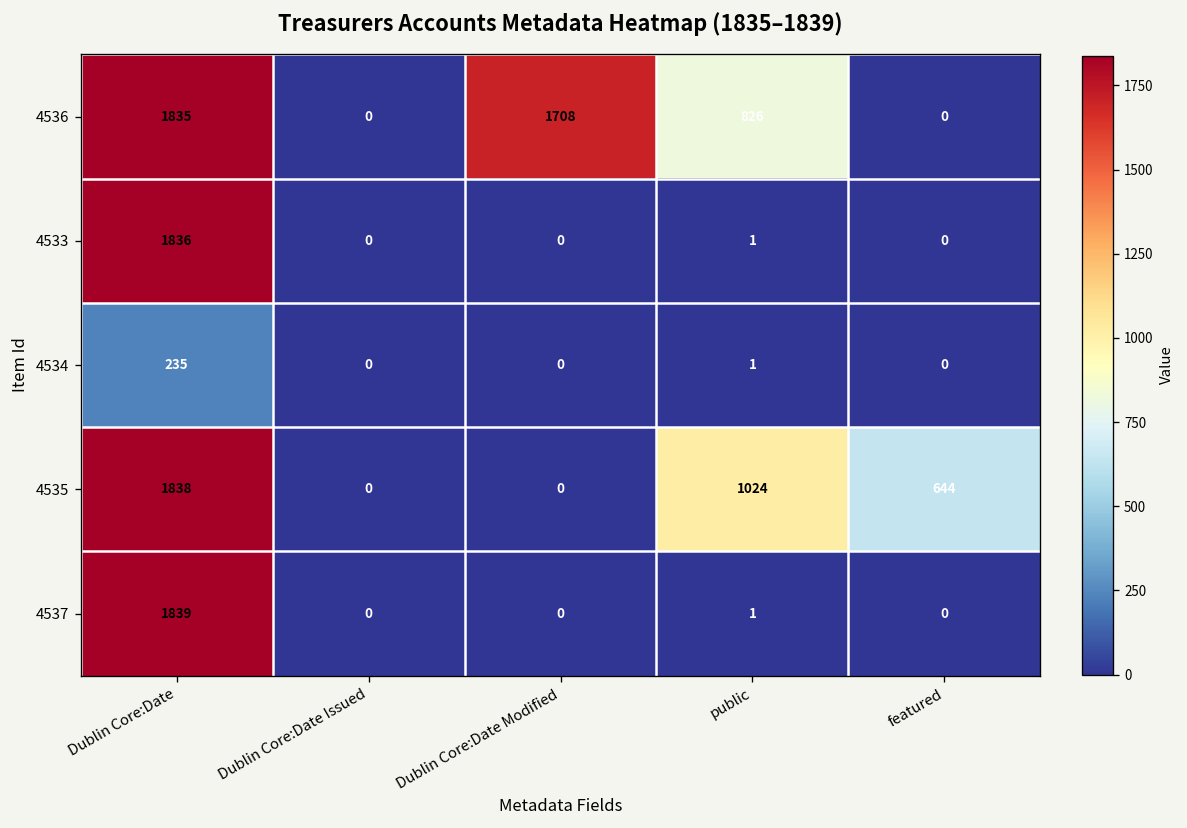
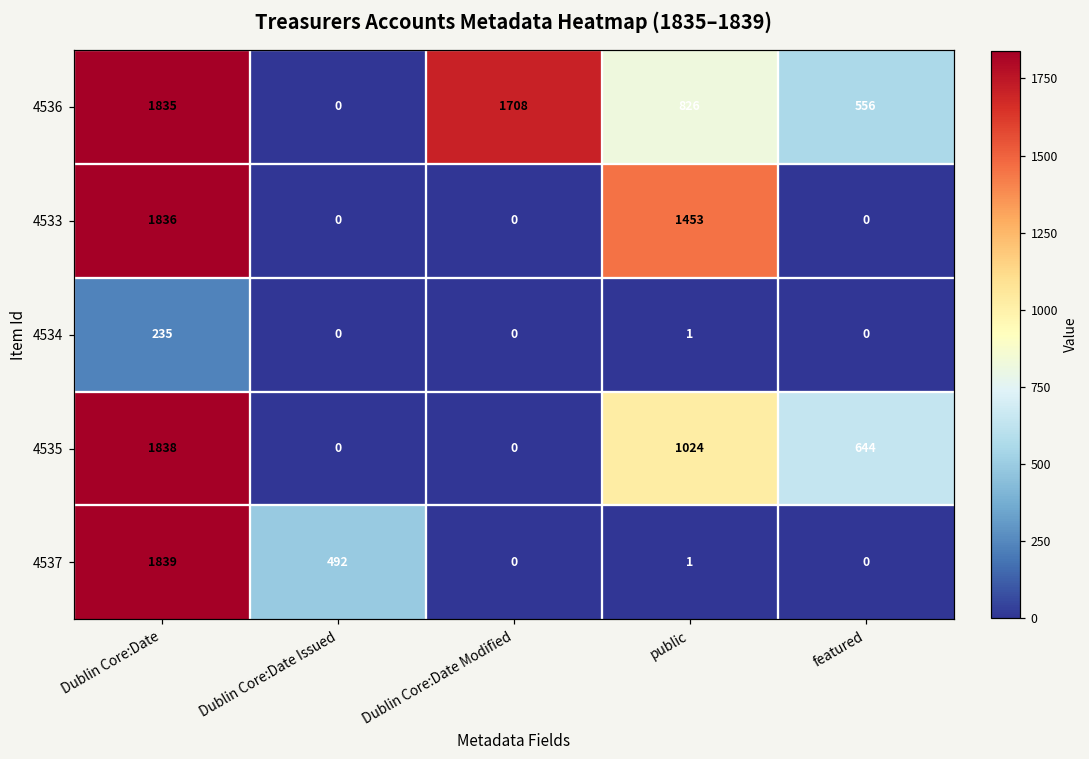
4536, featured: 0 -> 556
4533, public: 1 -> 1453
4537, Dublin Core:Date Issued: 0 -> 492
